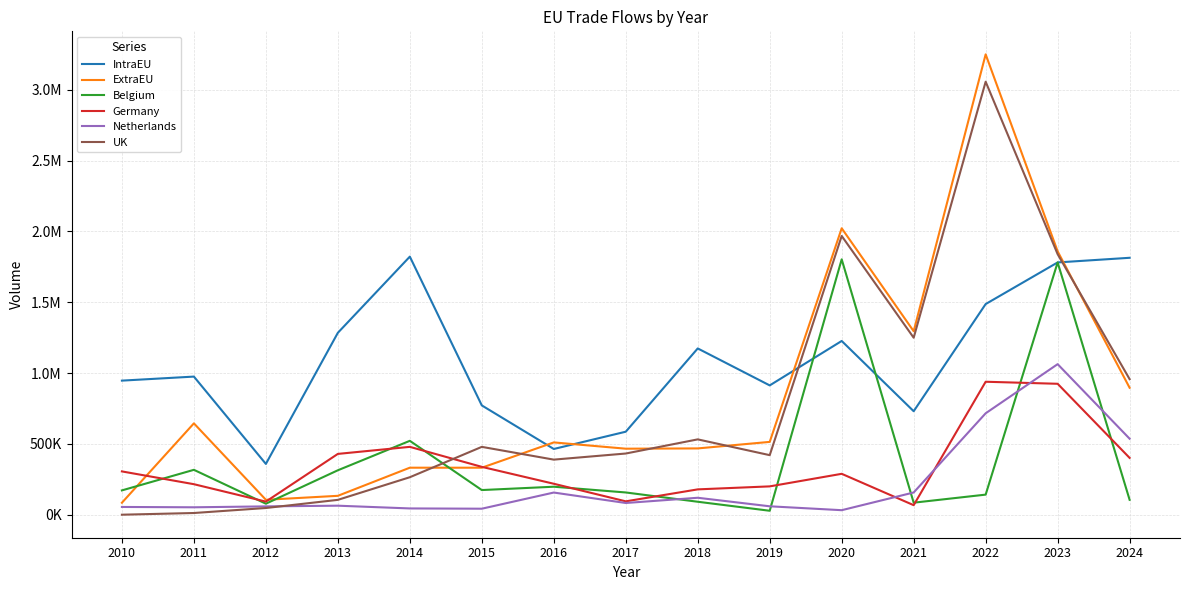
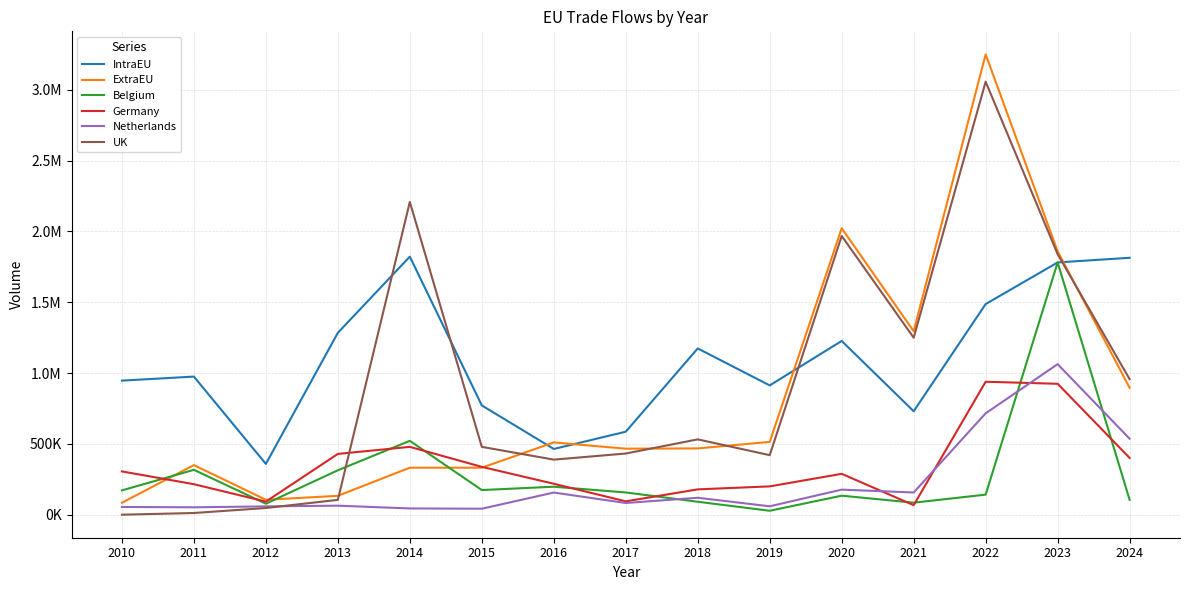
ExtraEU, 2011: 640000 -> 350000
UK, 2014: 260000 -> 2210000
Belgium, 2020: 1800000 -> 130000
Netherlands, 2020: 30000 -> 180000
